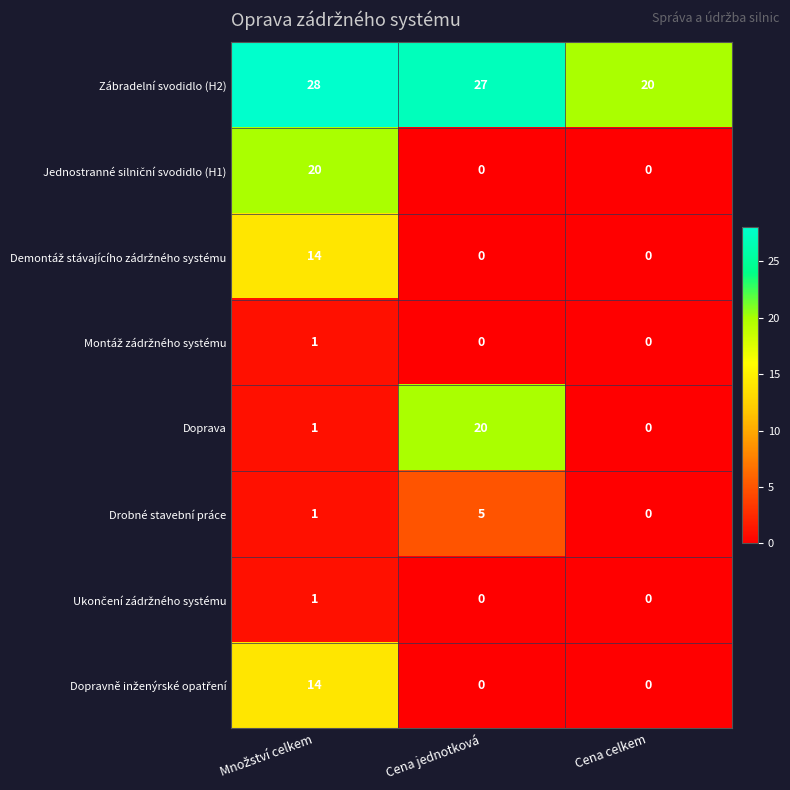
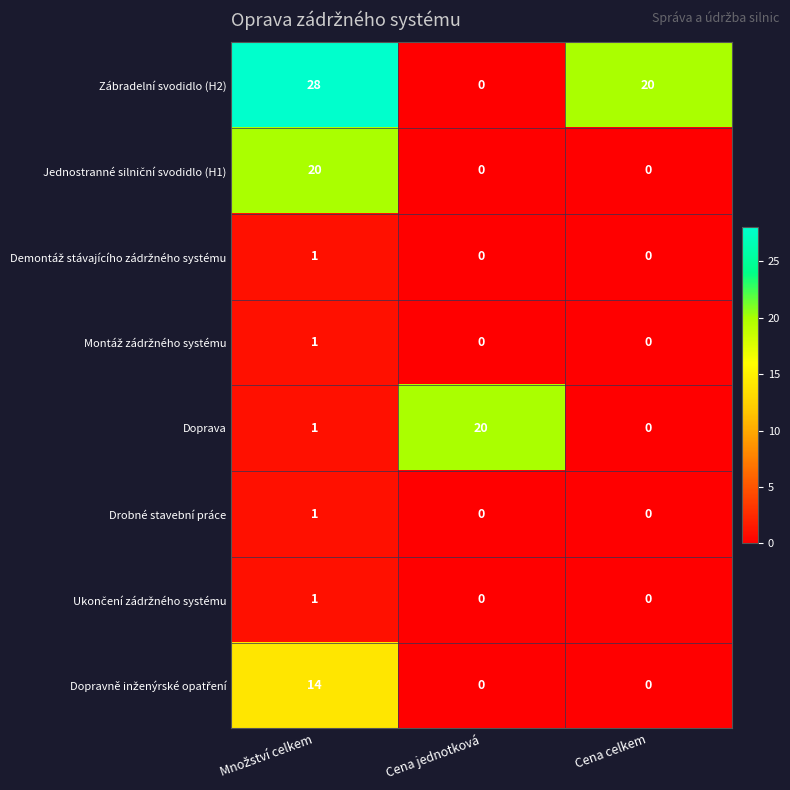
Zábradelní svodidlo (H2), Cena jednotková: 27 -> 0
Demontáž stávajícího zádržného systému, Množství celkem: 14 -> 1
Drobné stavební práce, Cena jednotková: 5 -> 0
